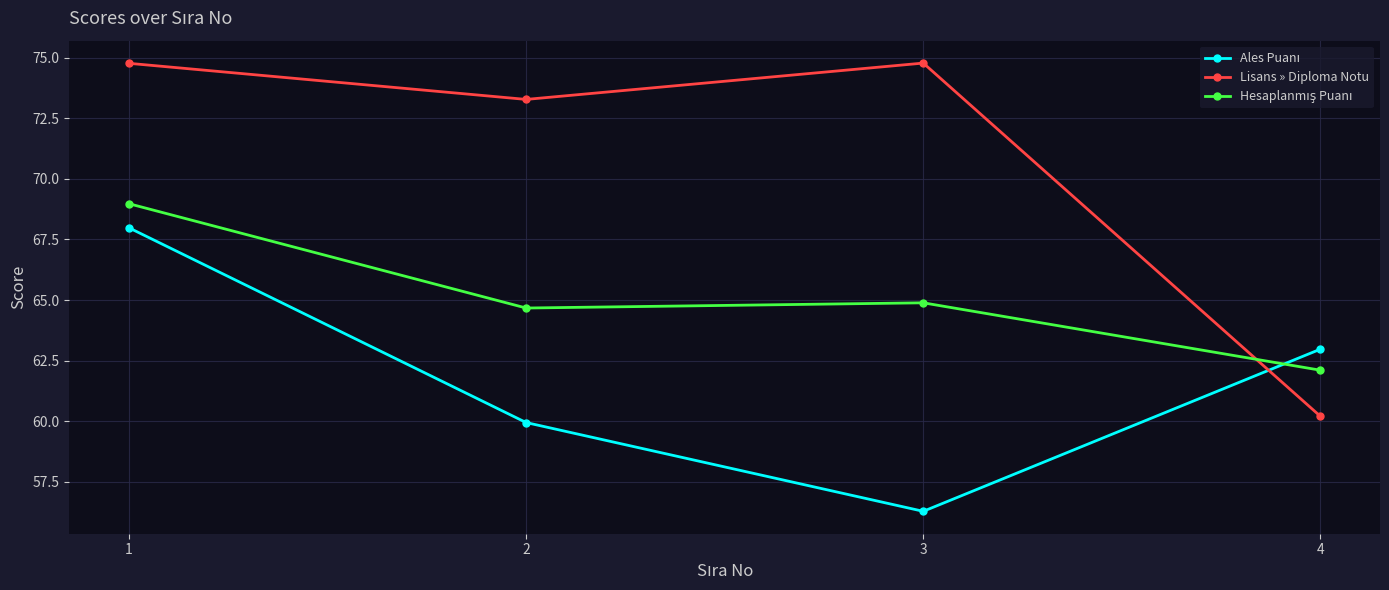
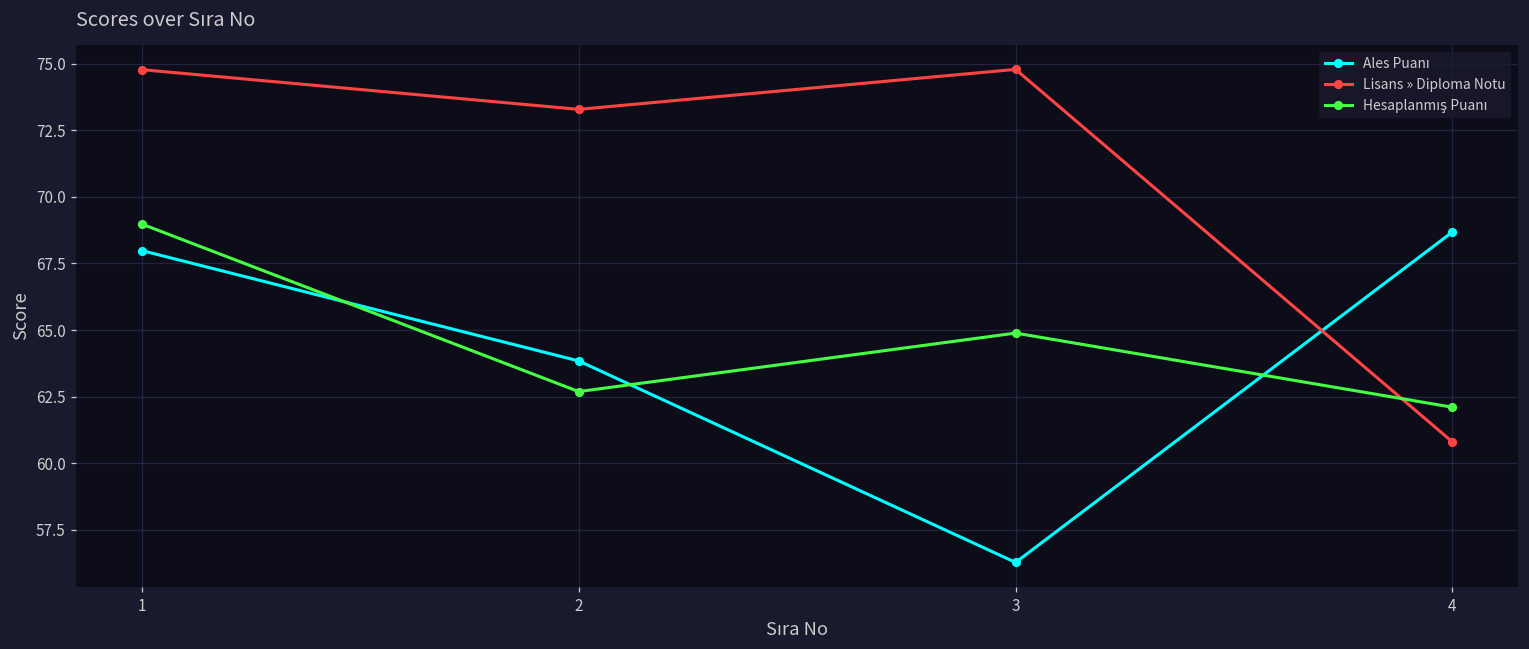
Ales Puanı, 2: 59.9 -> 63.8
Hesaplanmış Puanı, 2: 64.7 -> 62.7
Ales Puanı, 4: 63.0 -> 68.7
Lisans » Diploma Notu, 4: 60.2 -> 60.8
